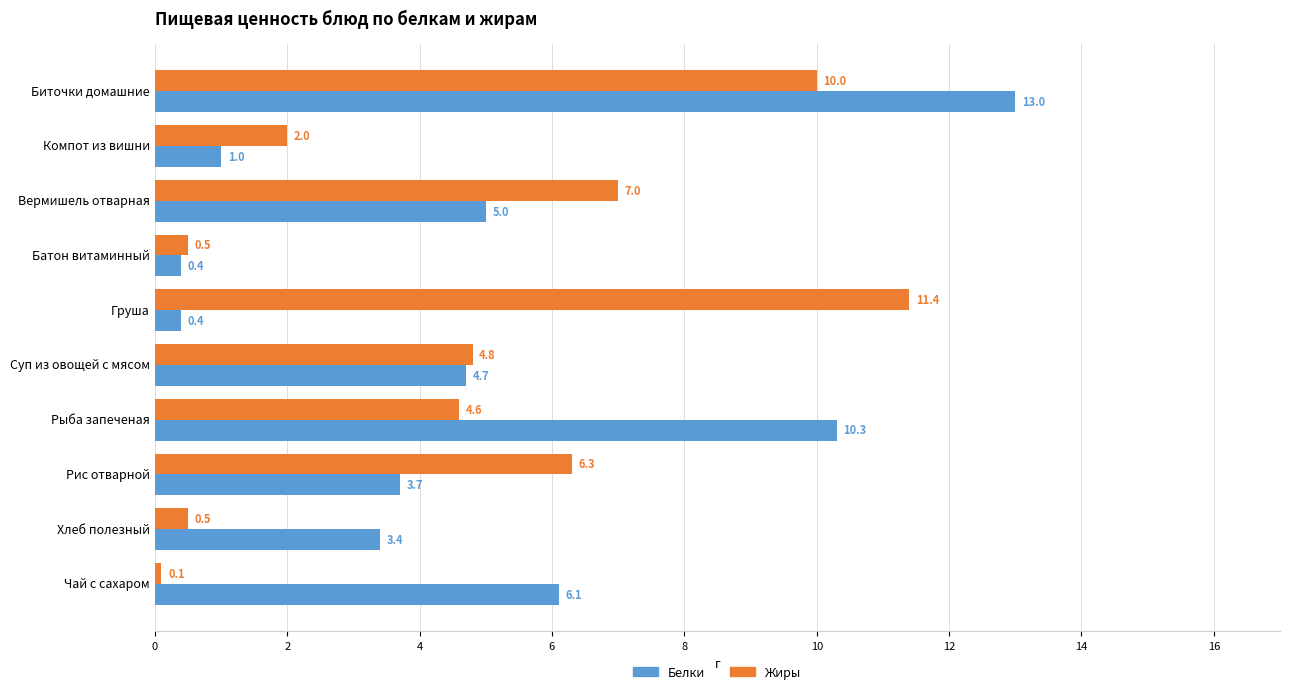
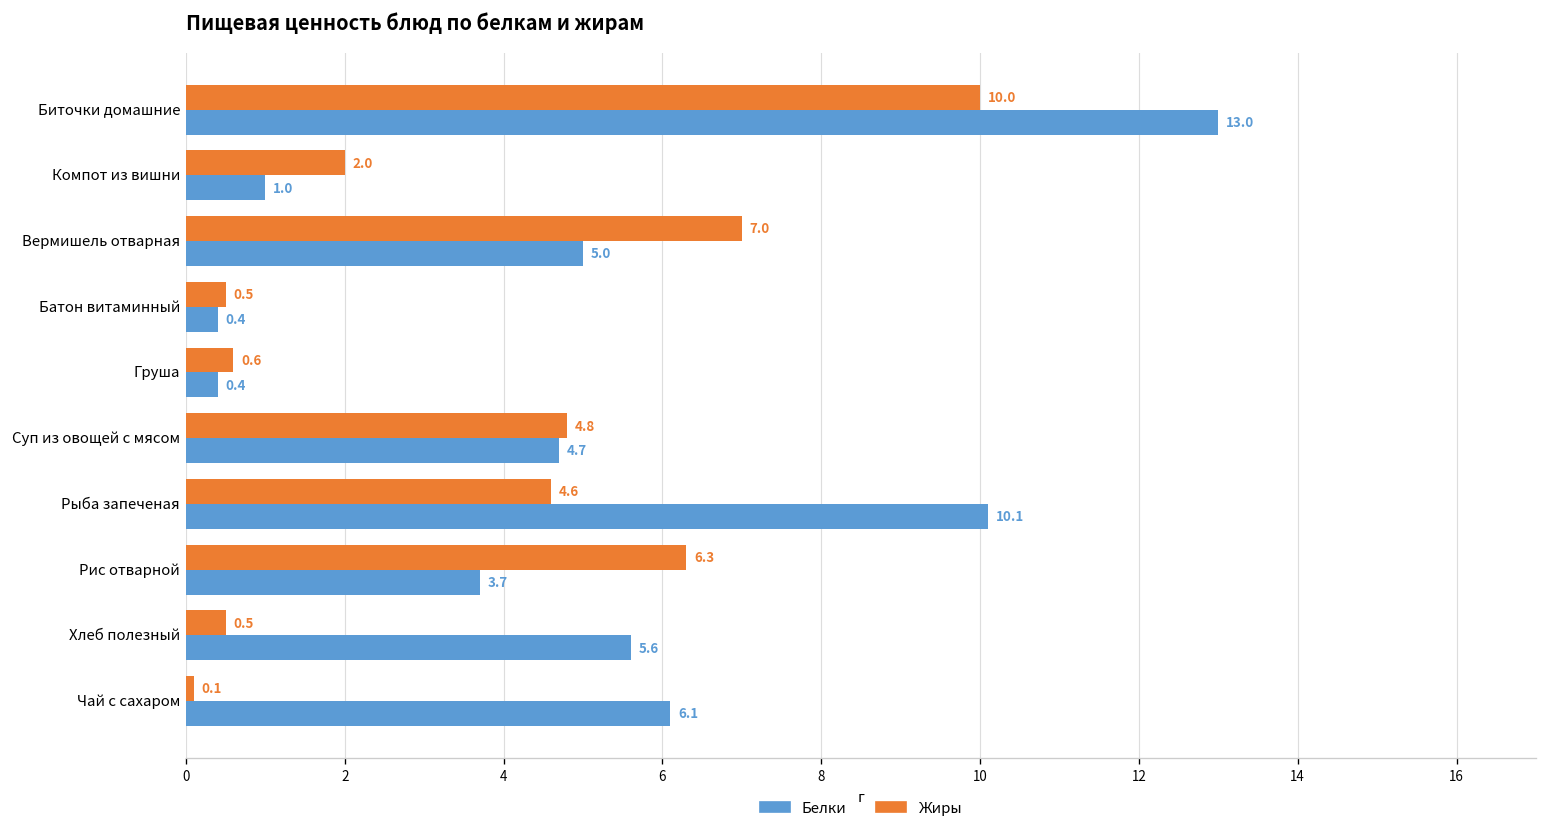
Жиры, Груша: 11.4 -> 0.6
Белки, Рыба запеченая: 10.3 -> 10.1
Белки, Хлеб полезный: 3.4 -> 5.6
